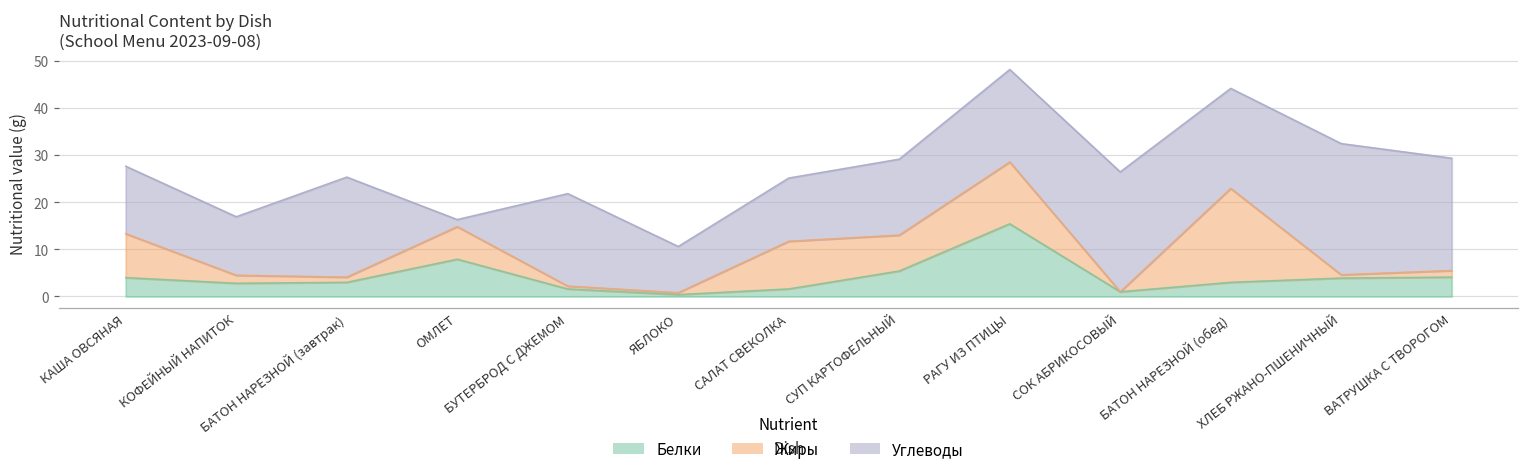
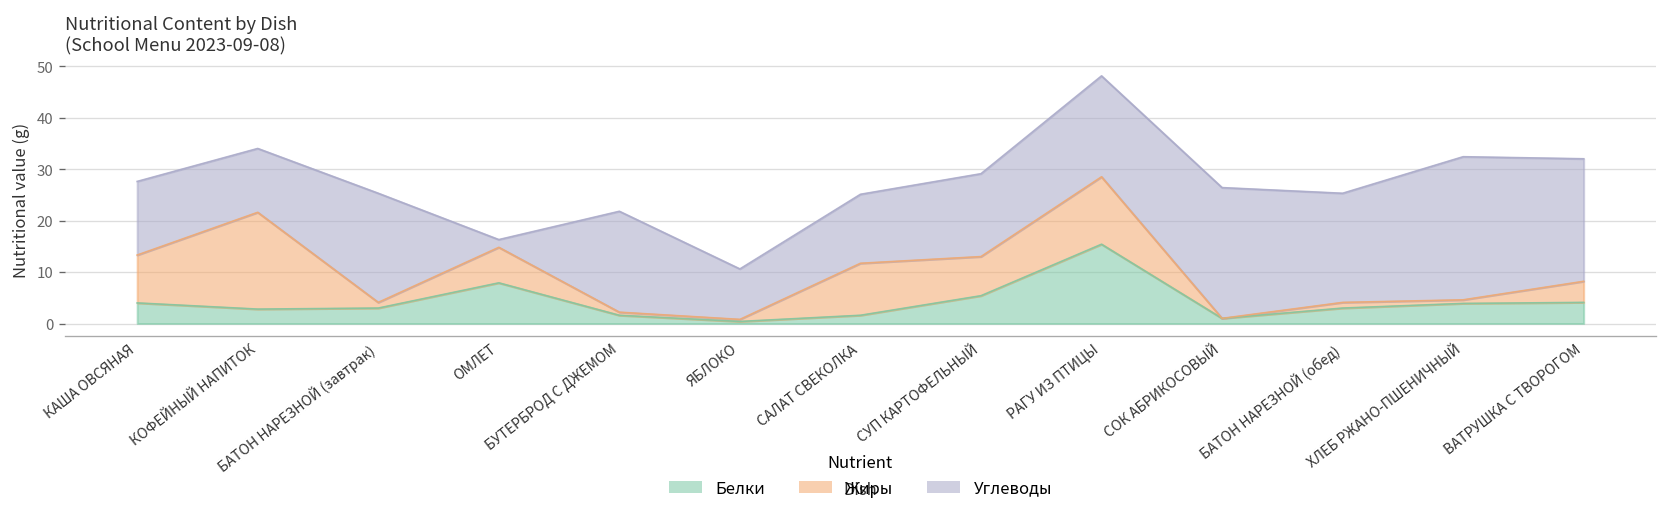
Жиры, КОФЕЙНЫЙ НАПИТОК: 2 -> 19
Жиры, БАТОН НАРЕЗНОЙ (обед): 20 -> 1
Жиры, ВАТРУШКА С ТВОРОГОМ: 1 -> 4
